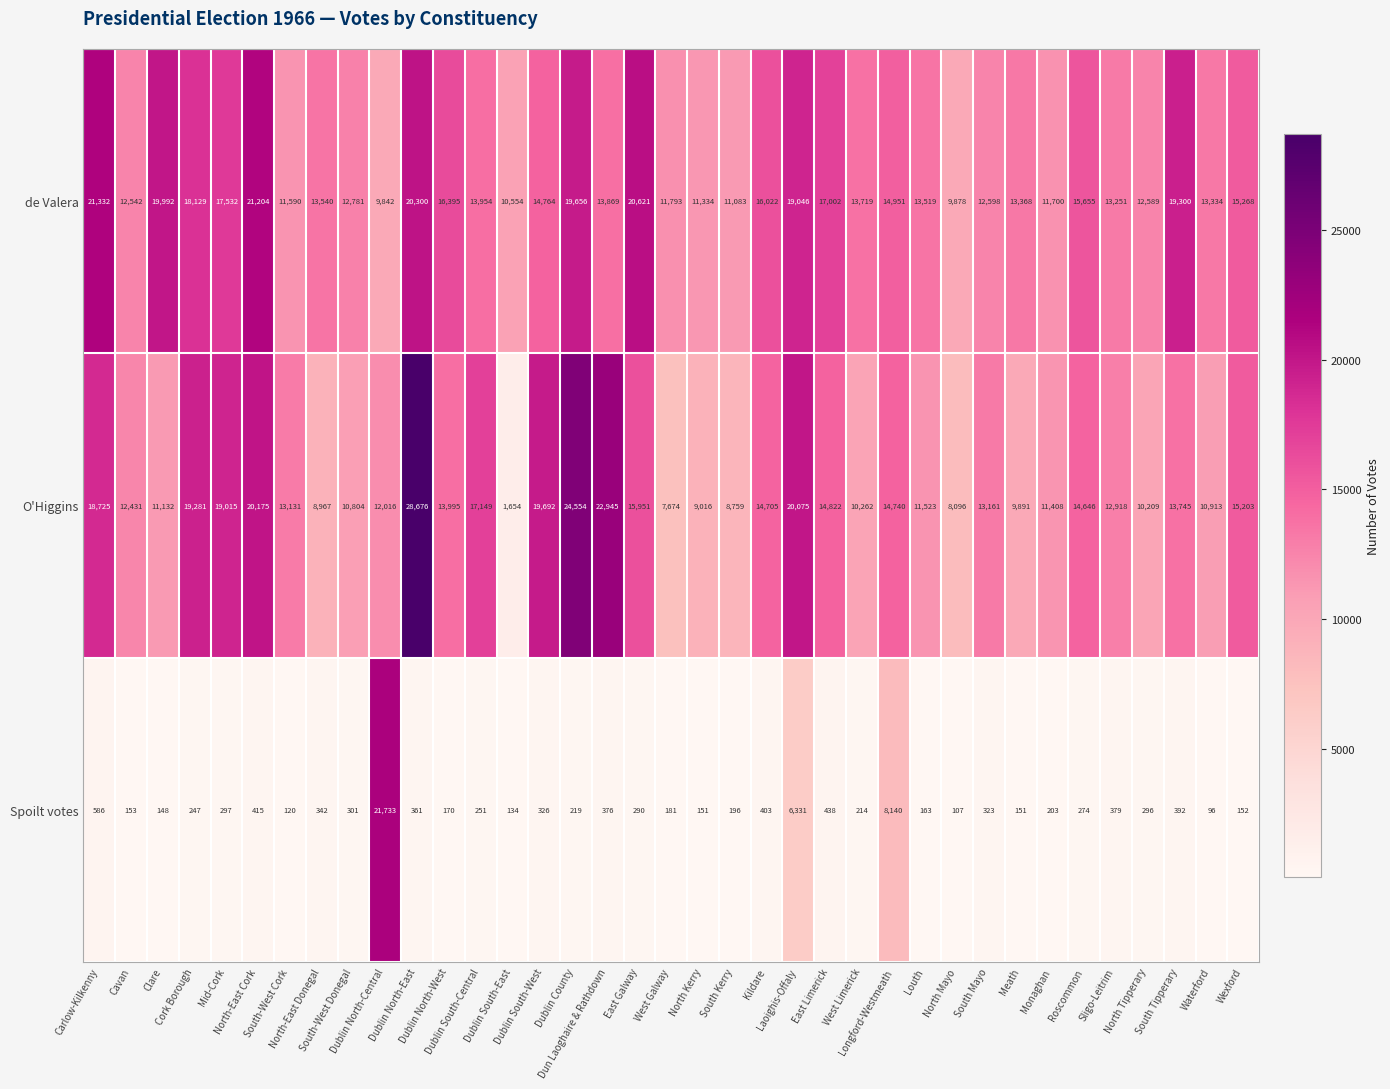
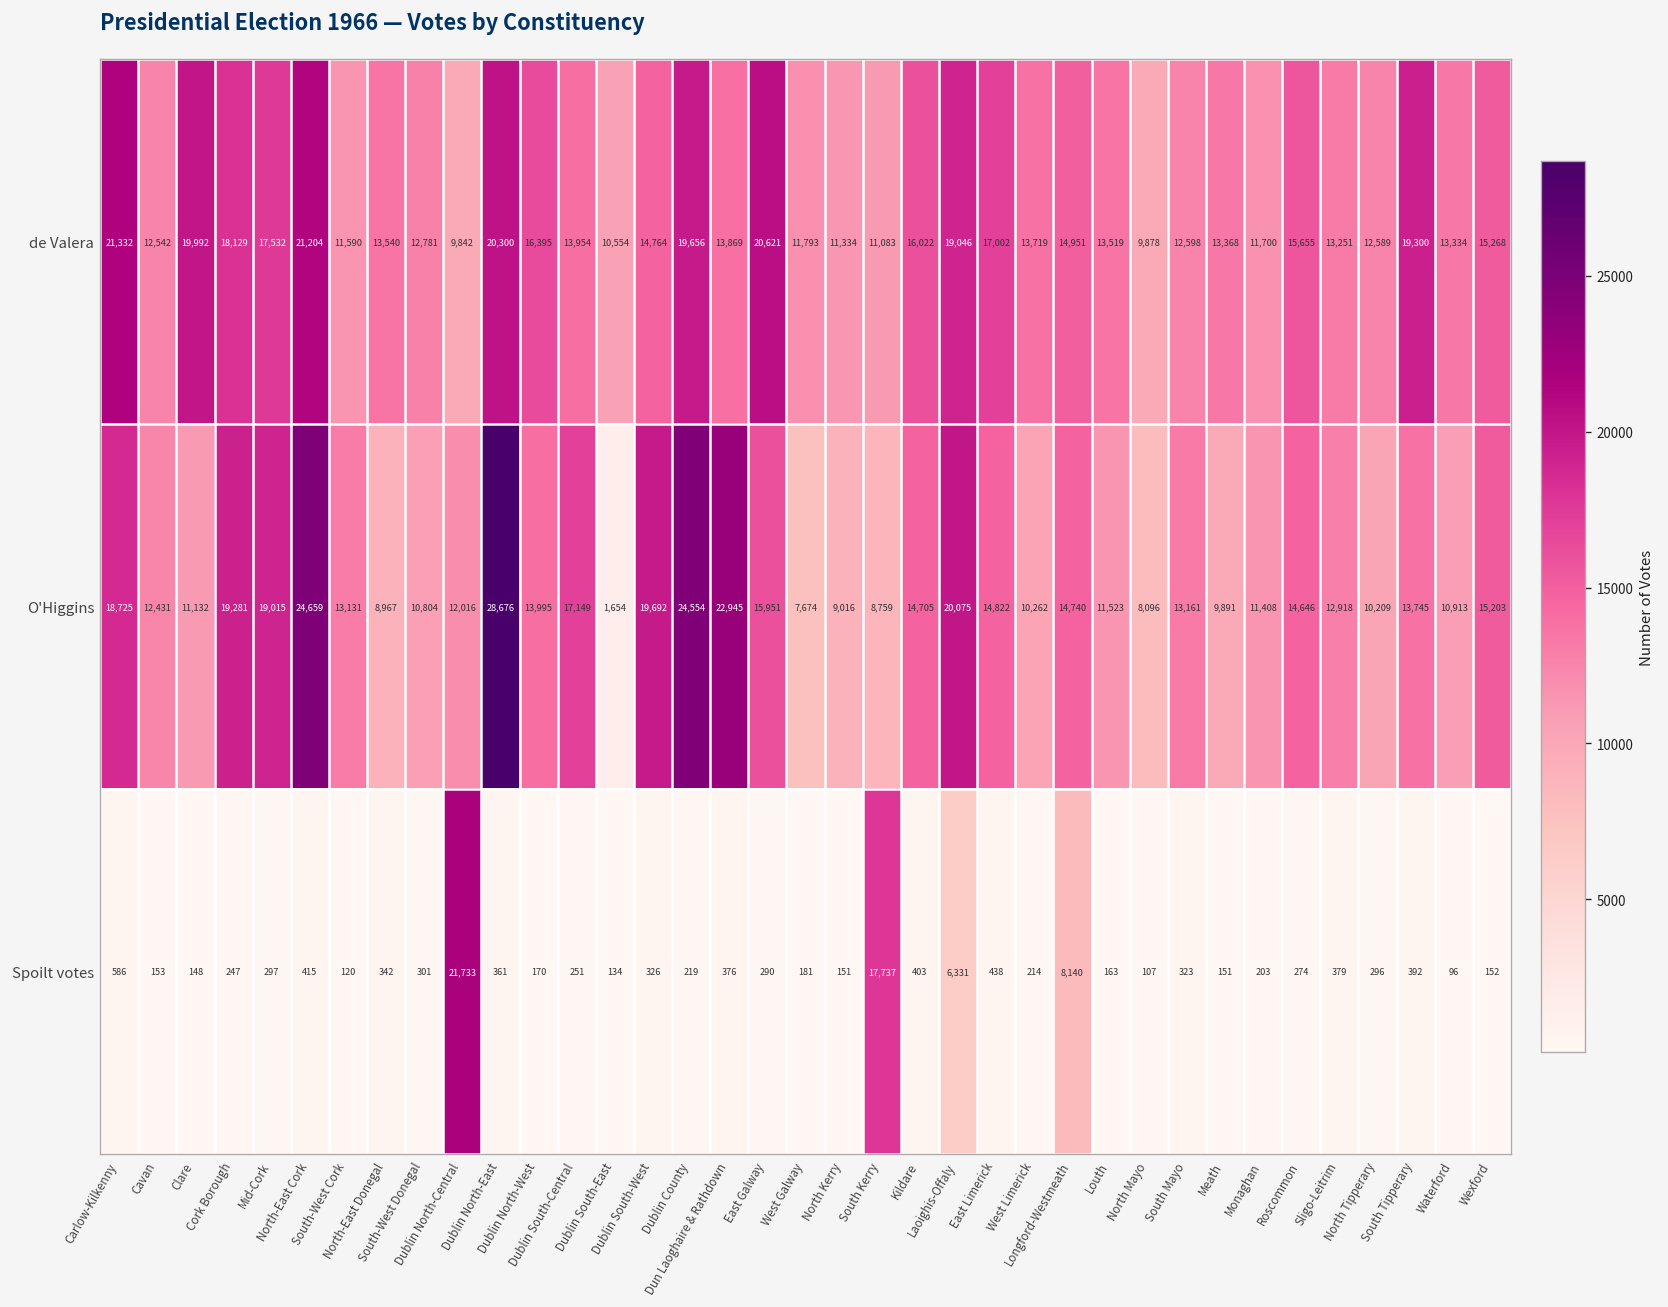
O'Higgins, North-East Cork: 20,175 -> 24,659
Spoilt votes, South Kerry: 196 -> 17,737
